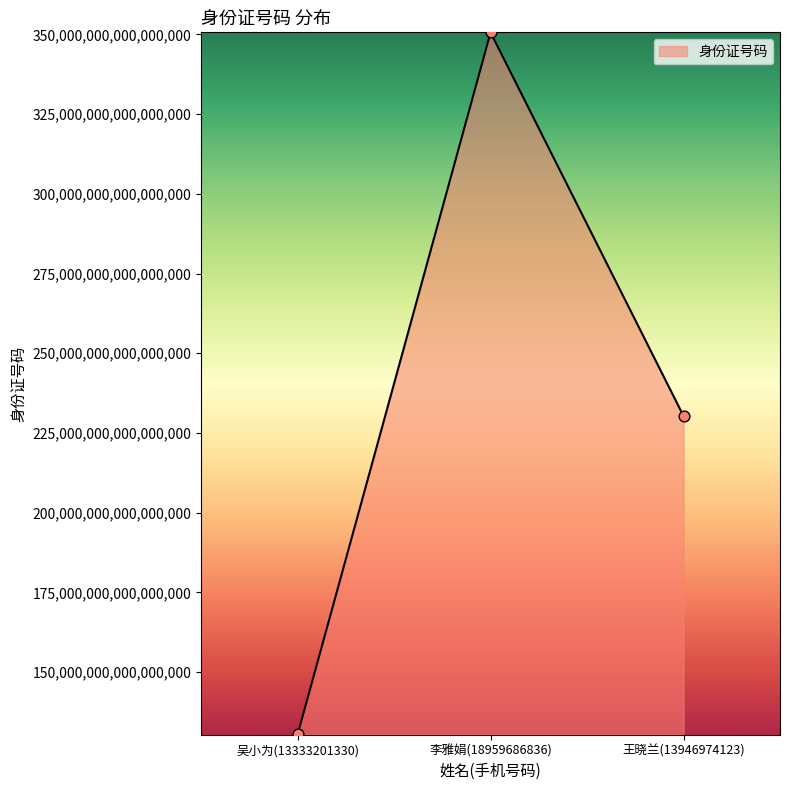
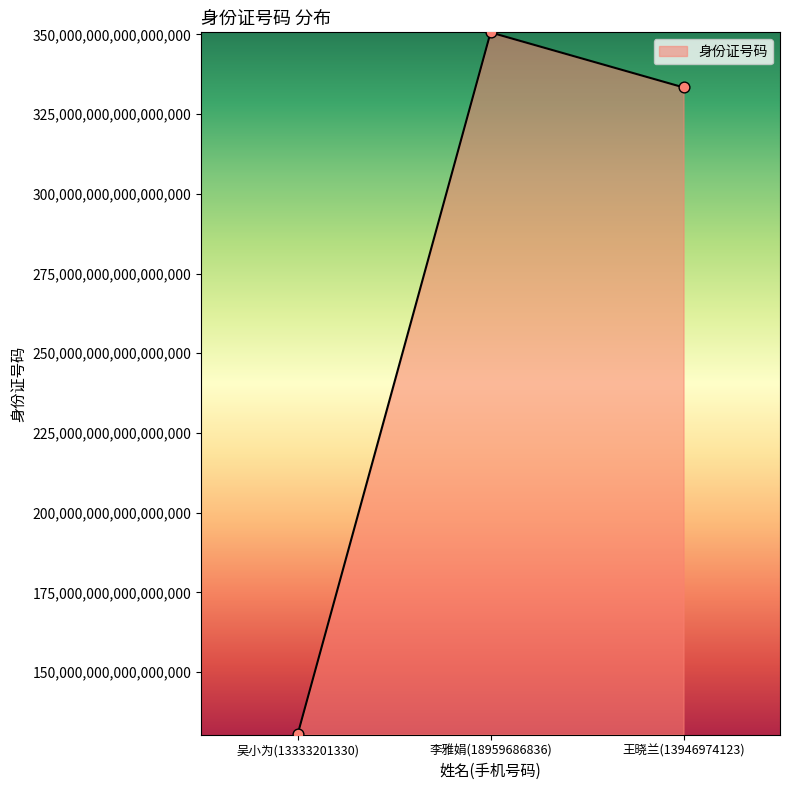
王晓兰(13946974123): 230,000,000,000,000,000 -> 333,000,000,000,000,000
